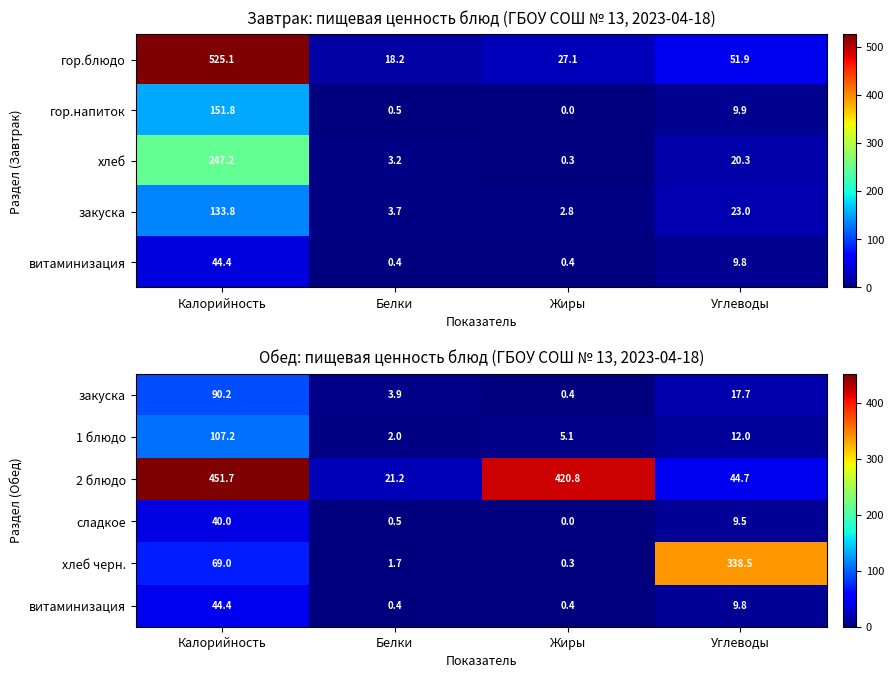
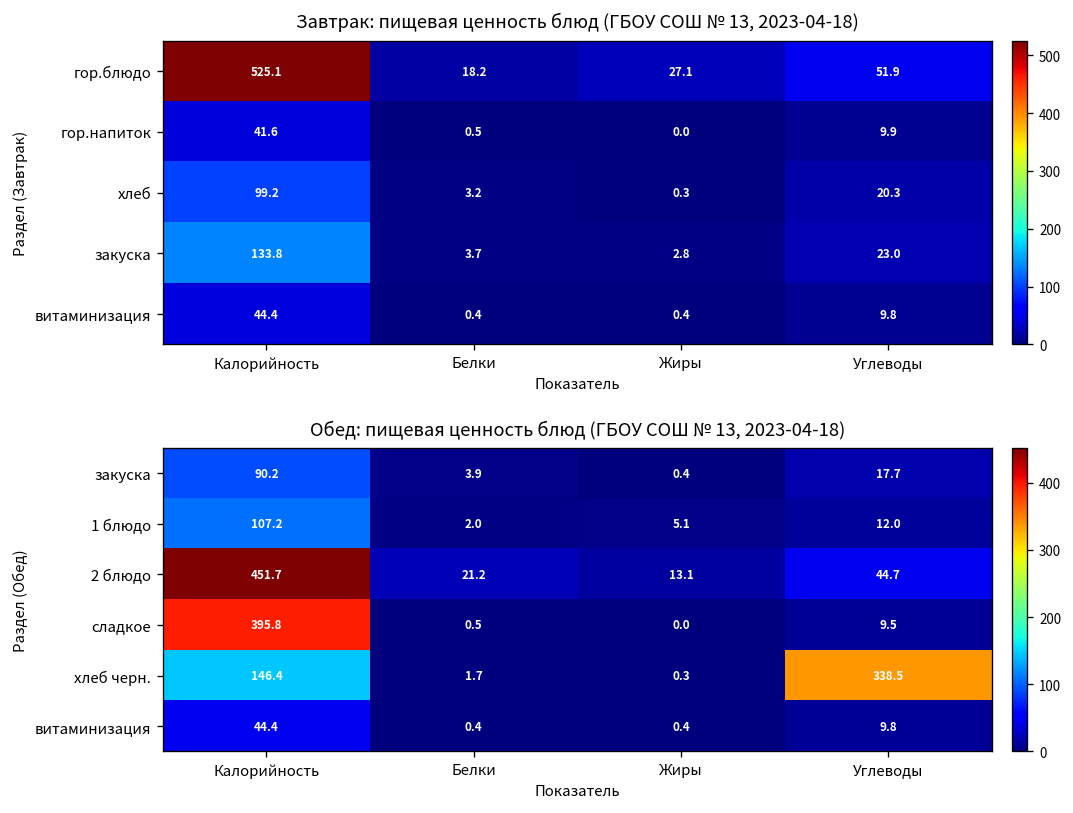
Завтрак: пищевая ценность блюд (ГБОУ СОШ № 13, 2023-04-18), гор.напиток, Калорийность: 151.8 -> 41.6
Завтрак: пищевая ценность блюд (ГБОУ СОШ № 13, 2023-04-18), хлеб, Калорийность: 247.2 -> 99.2
Обед: пищевая ценность блюд (ГБОУ СОШ № 13, 2023-04-18), 2 блюдо, Жиры: 420.8 -> 13.1
Обед: пищевая ценность блюд (ГБОУ СОШ № 13, 2023-04-18), сладкое, Калорийность: 40.0 -> 395.8
Обед: пищевая ценность блюд (ГБОУ СОШ № 13, 2023-04-18), хлеб черн., Калорийность: 69.0 -> 146.4
